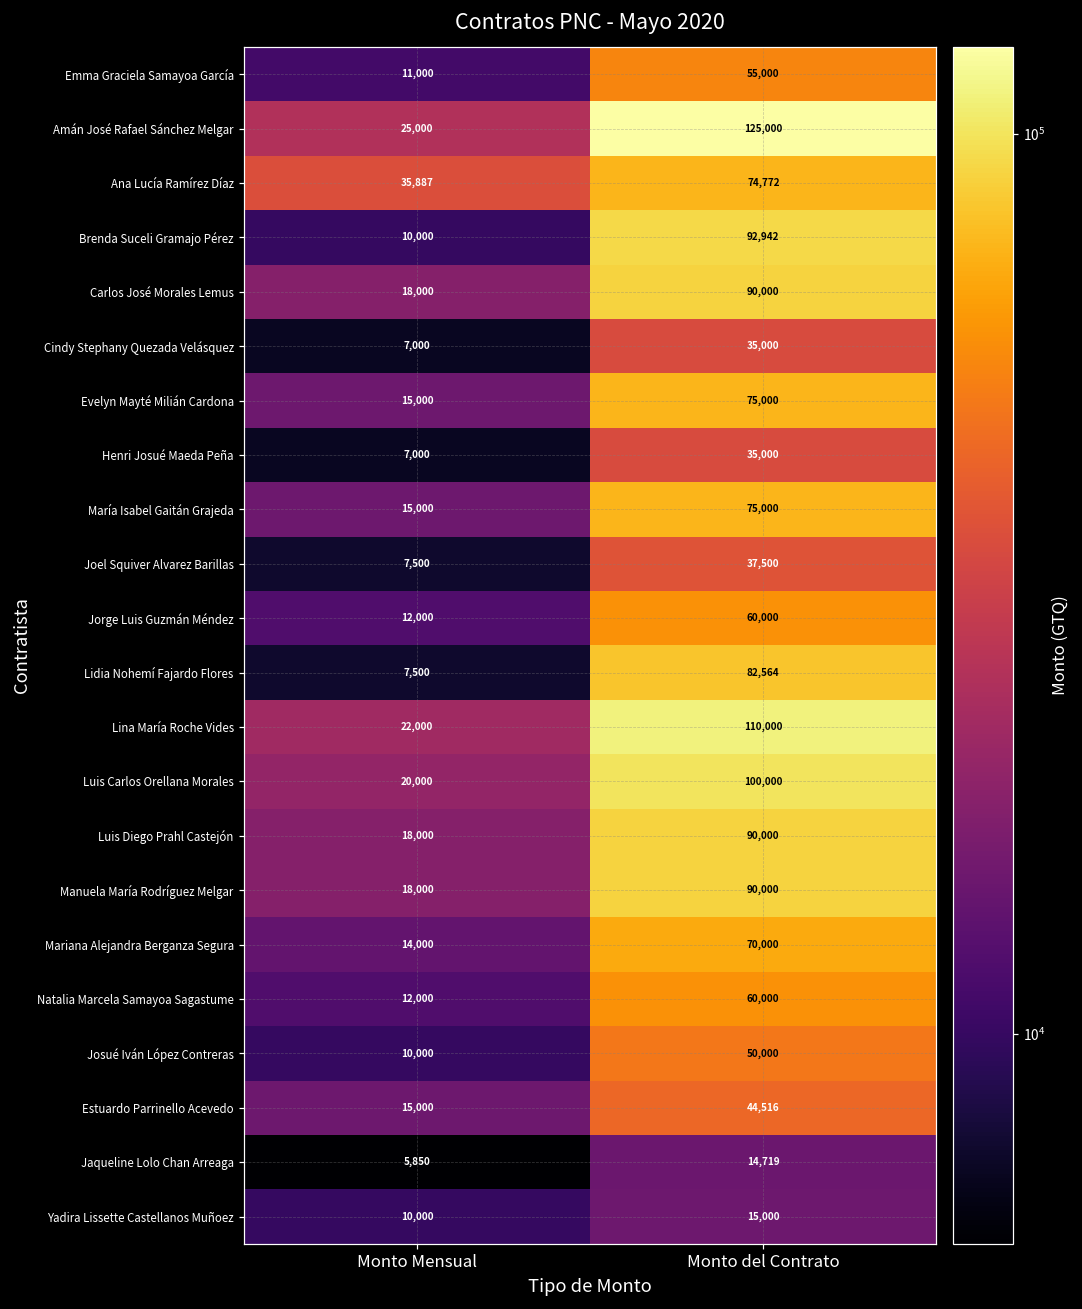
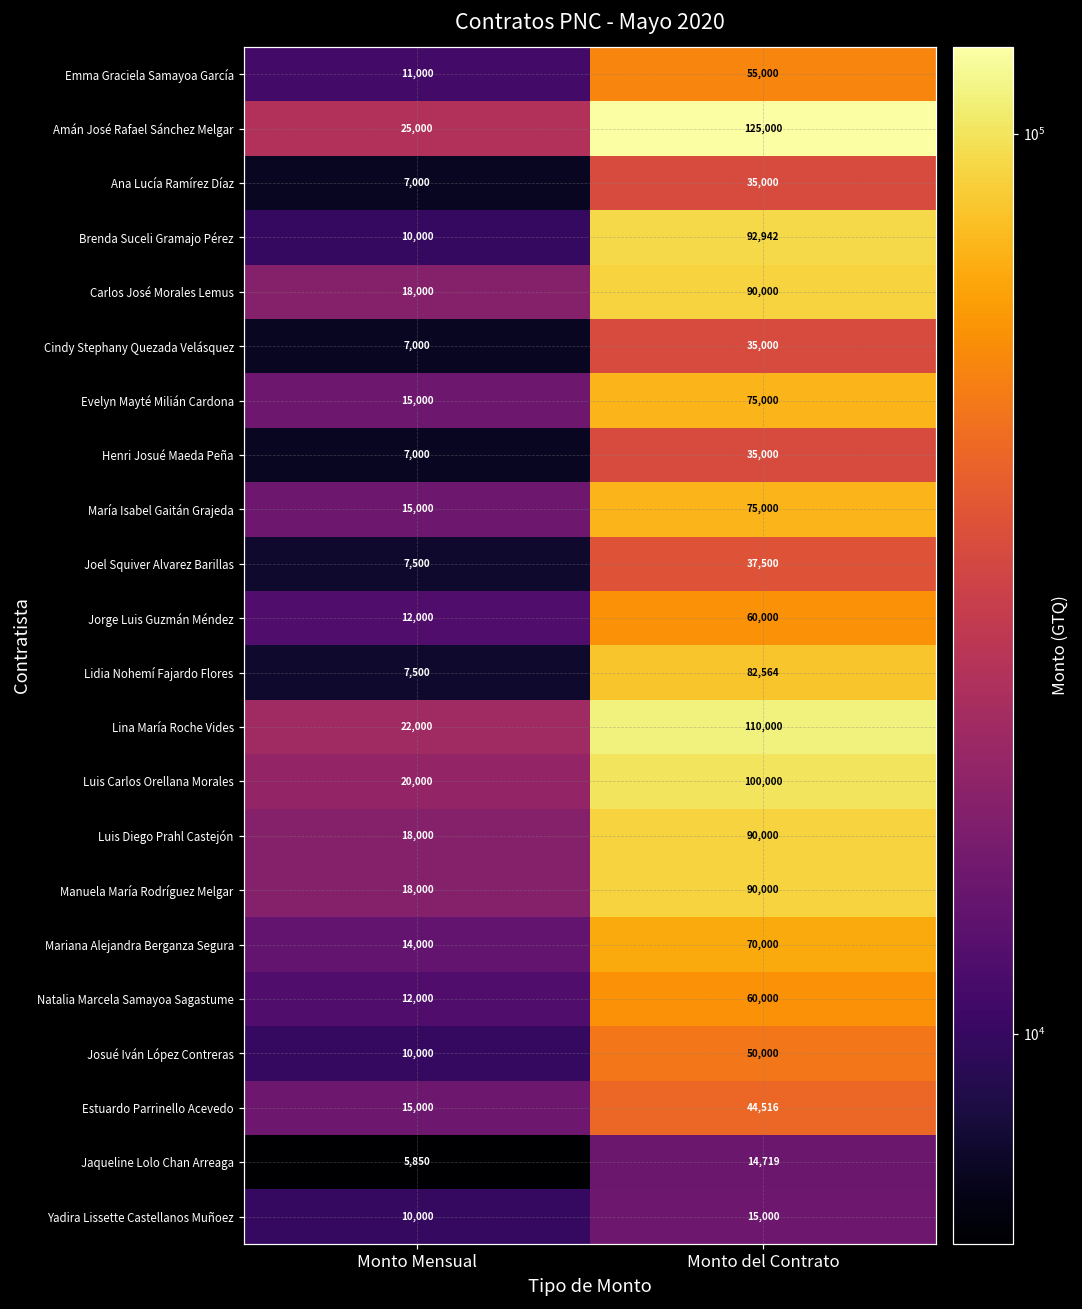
Ana Lucía Ramírez Díaz, Monto Mensual: 35,887 -> 7,000
Ana Lucía Ramírez Díaz, Monto del Contrato: 74,772 -> 35,000
